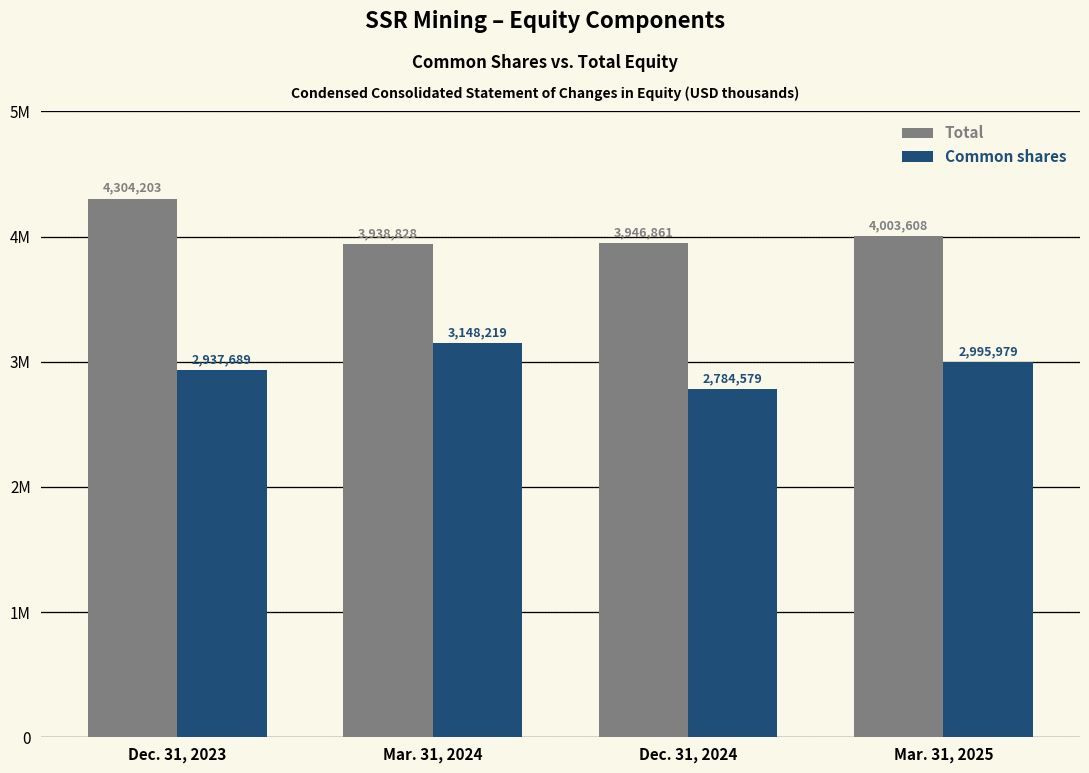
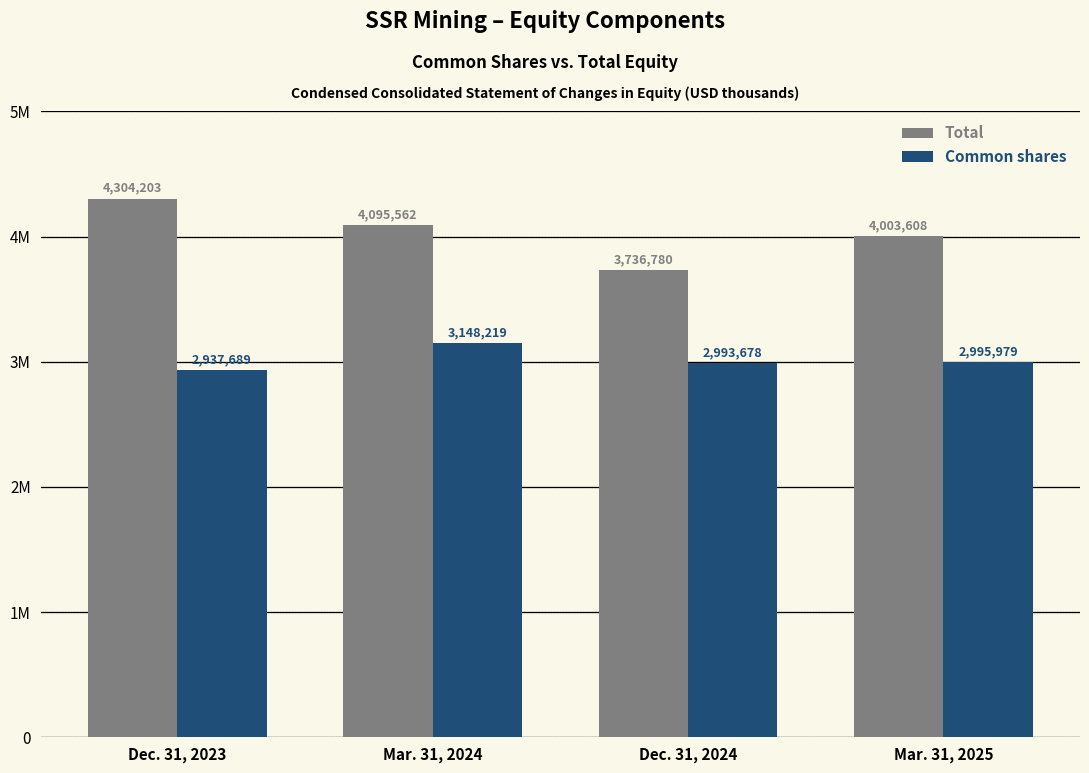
Total, Mar. 31, 2024: 3,938,828 -> 4,095,562
Total, Dec. 31, 2024: 3,946,861 -> 3,736,780
Common shares, Dec. 31, 2024: 2,784,579 -> 2,993,678
